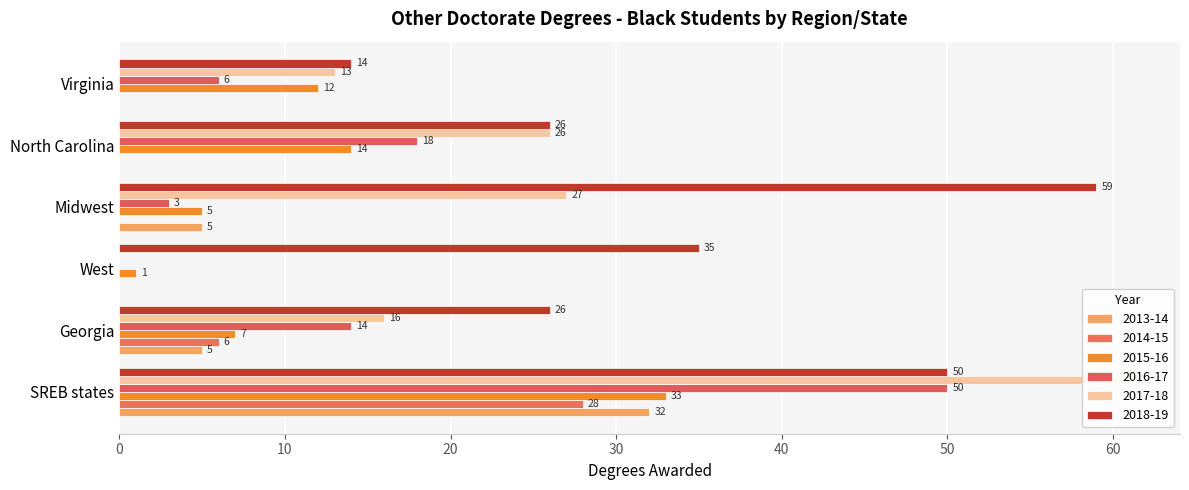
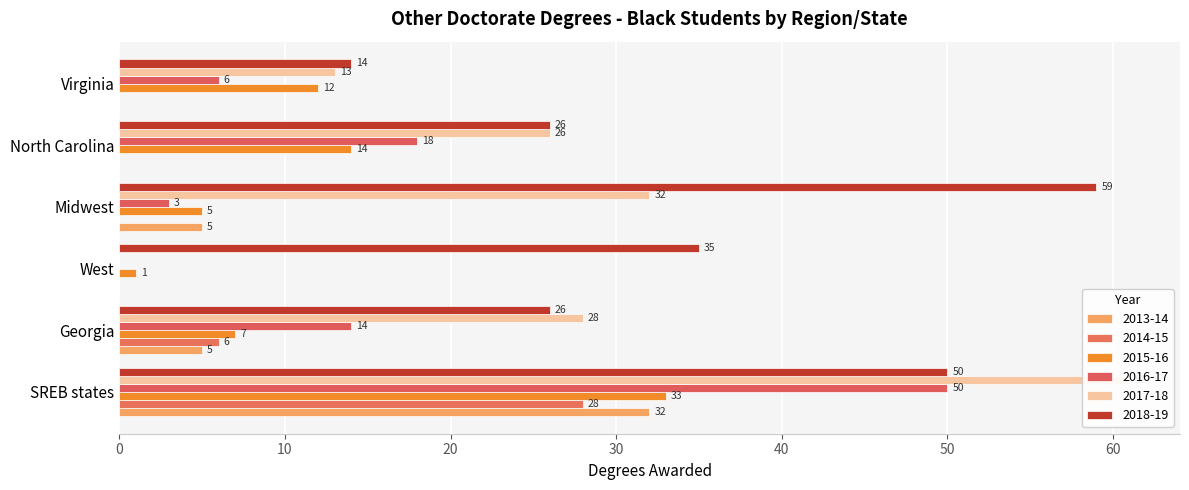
2017-18, Midwest: 27 -> 32
2017-18, Georgia: 16 -> 28
